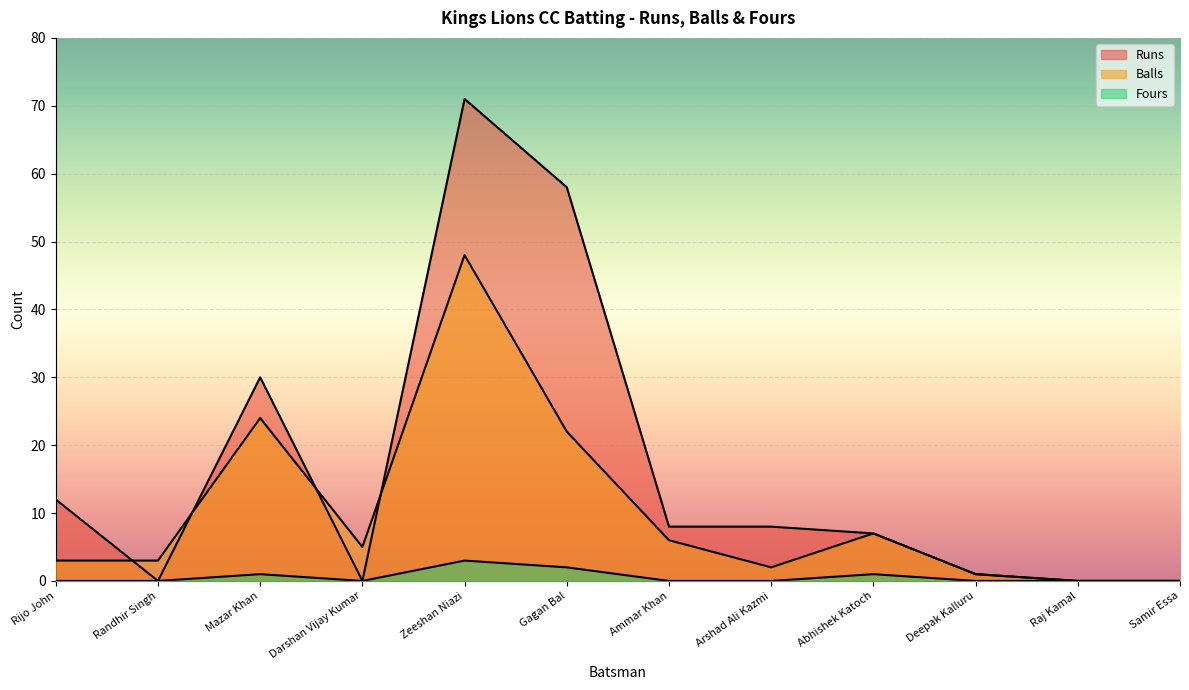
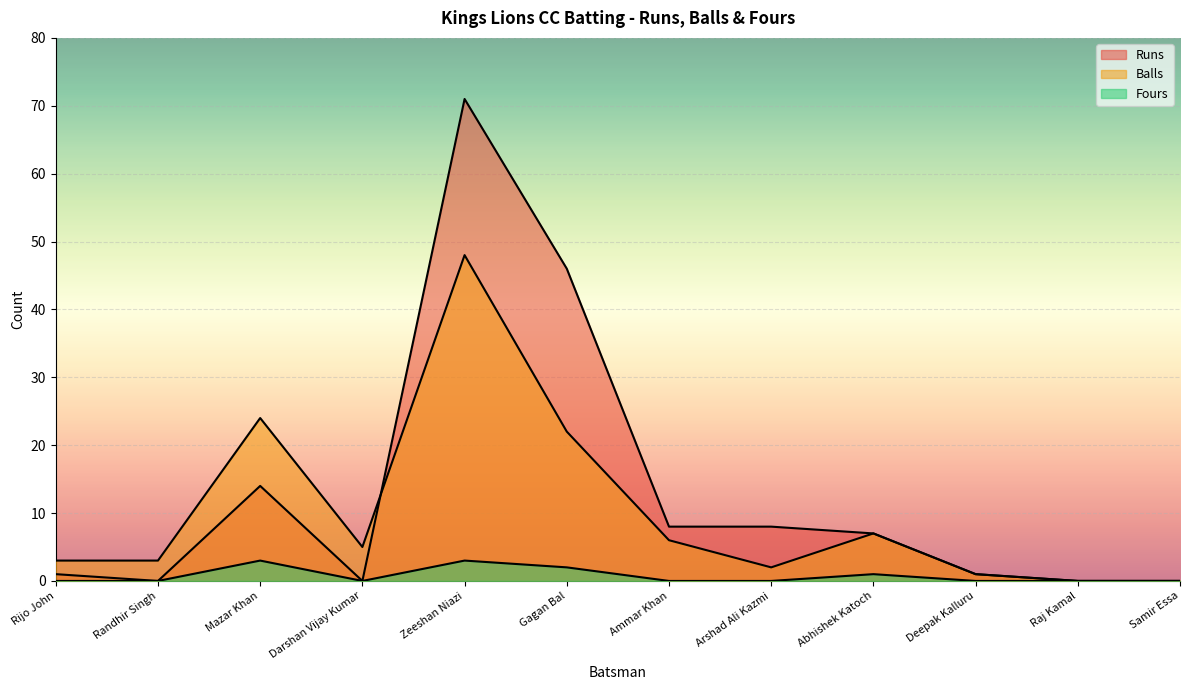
Runs, Rijo John: 12 -> 1
Runs, Mazar Khan: 30 -> 14
Fours, Mazar Khan: 1 -> 3
Runs, Gagan Bal: 58 -> 46
